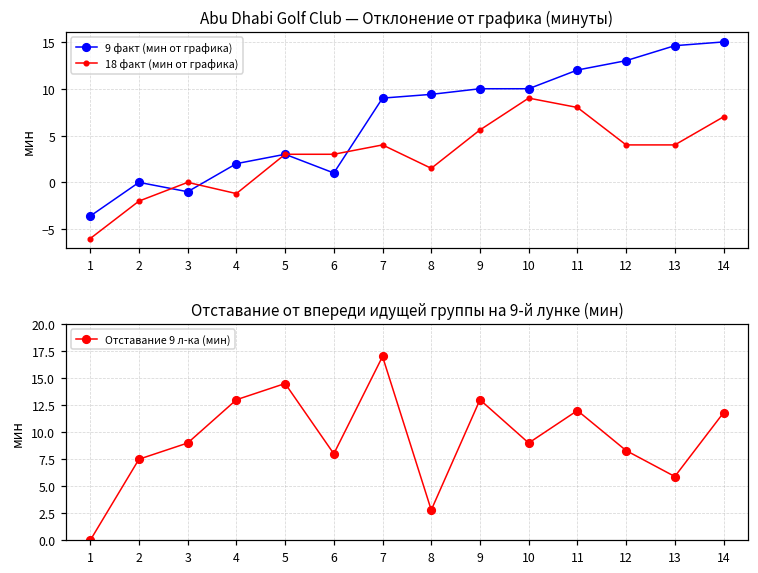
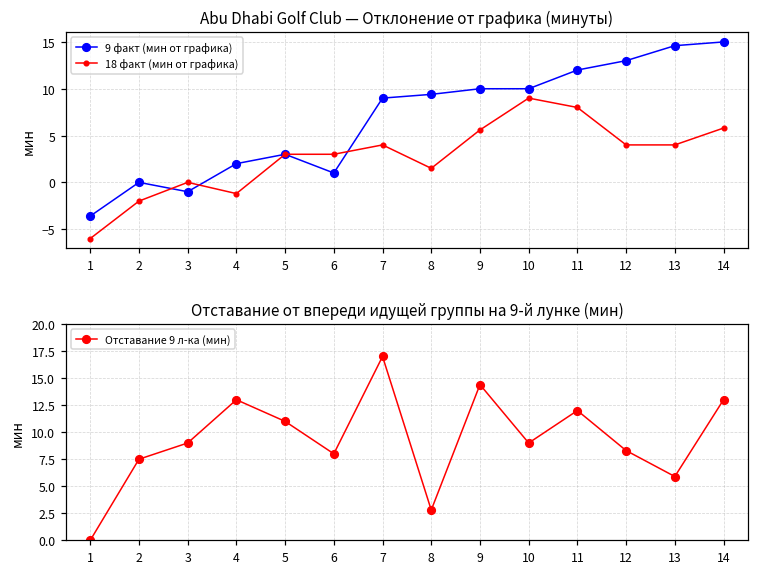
Abu Dhabi Golf Club — Отклонение от графика (минуты), 18 факт (мин от графика), 14: 7 -> 6
Отставание от впереди идущей группы на 9-й лунке (мин), 5: 15 -> 11
Отставание от впереди идущей группы на 9-й лунке (мин), 9: 13 -> 14
Отставание от впереди идущей группы на 9-й лунке (мин), 14: 12 -> 13
